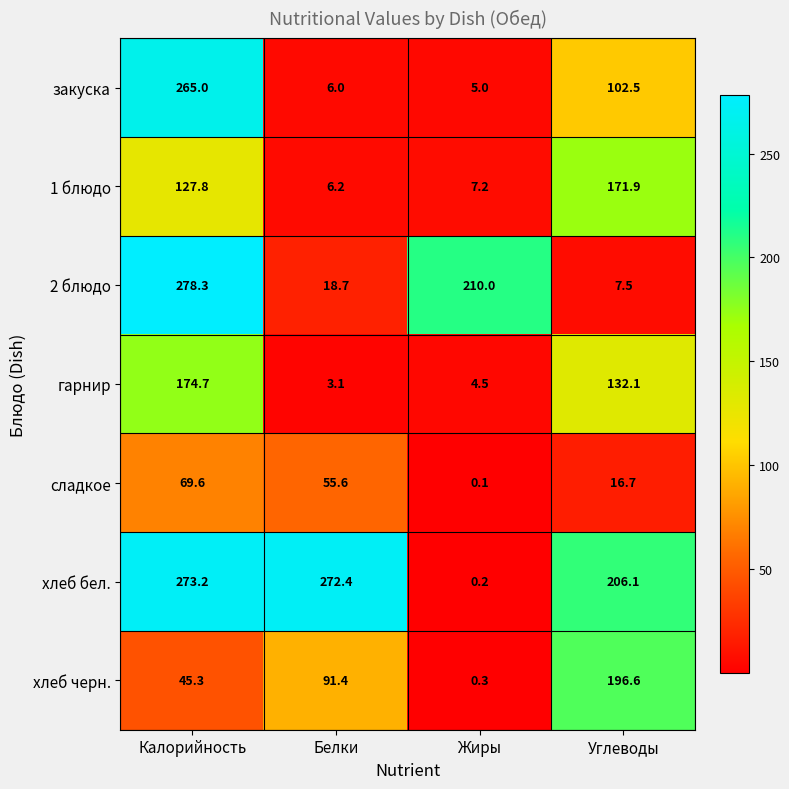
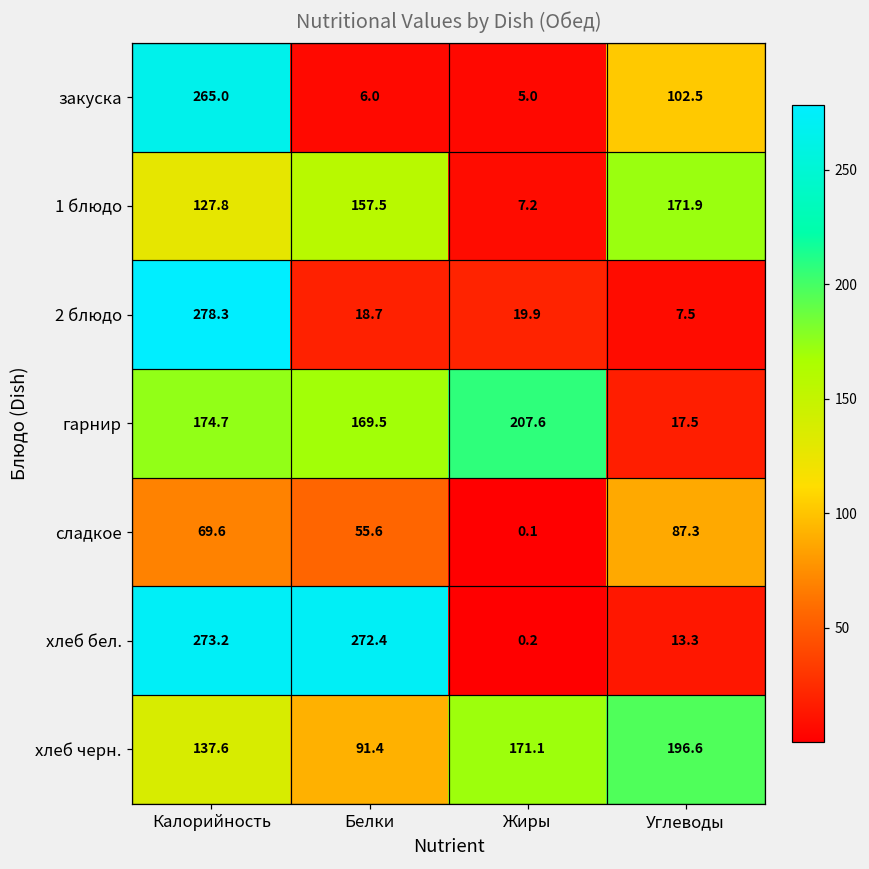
1 блюдо, Белки: 6.2 -> 157.5
2 блюдо, Жиры: 210.0 -> 19.9
гарнир, Белки: 3.1 -> 169.5
гарнир, Жиры: 4.5 -> 207.6
гарнир, Углеводы: 132.1 -> 17.5
сладкое, Углеводы: 16.7 -> 87.3
хлеб бел., Углеводы: 206.1 -> 13.3
хлеб черн., Калорийность: 45.3 -> 137.6
хлеб черн., Жиры: 0.3 -> 171.1
